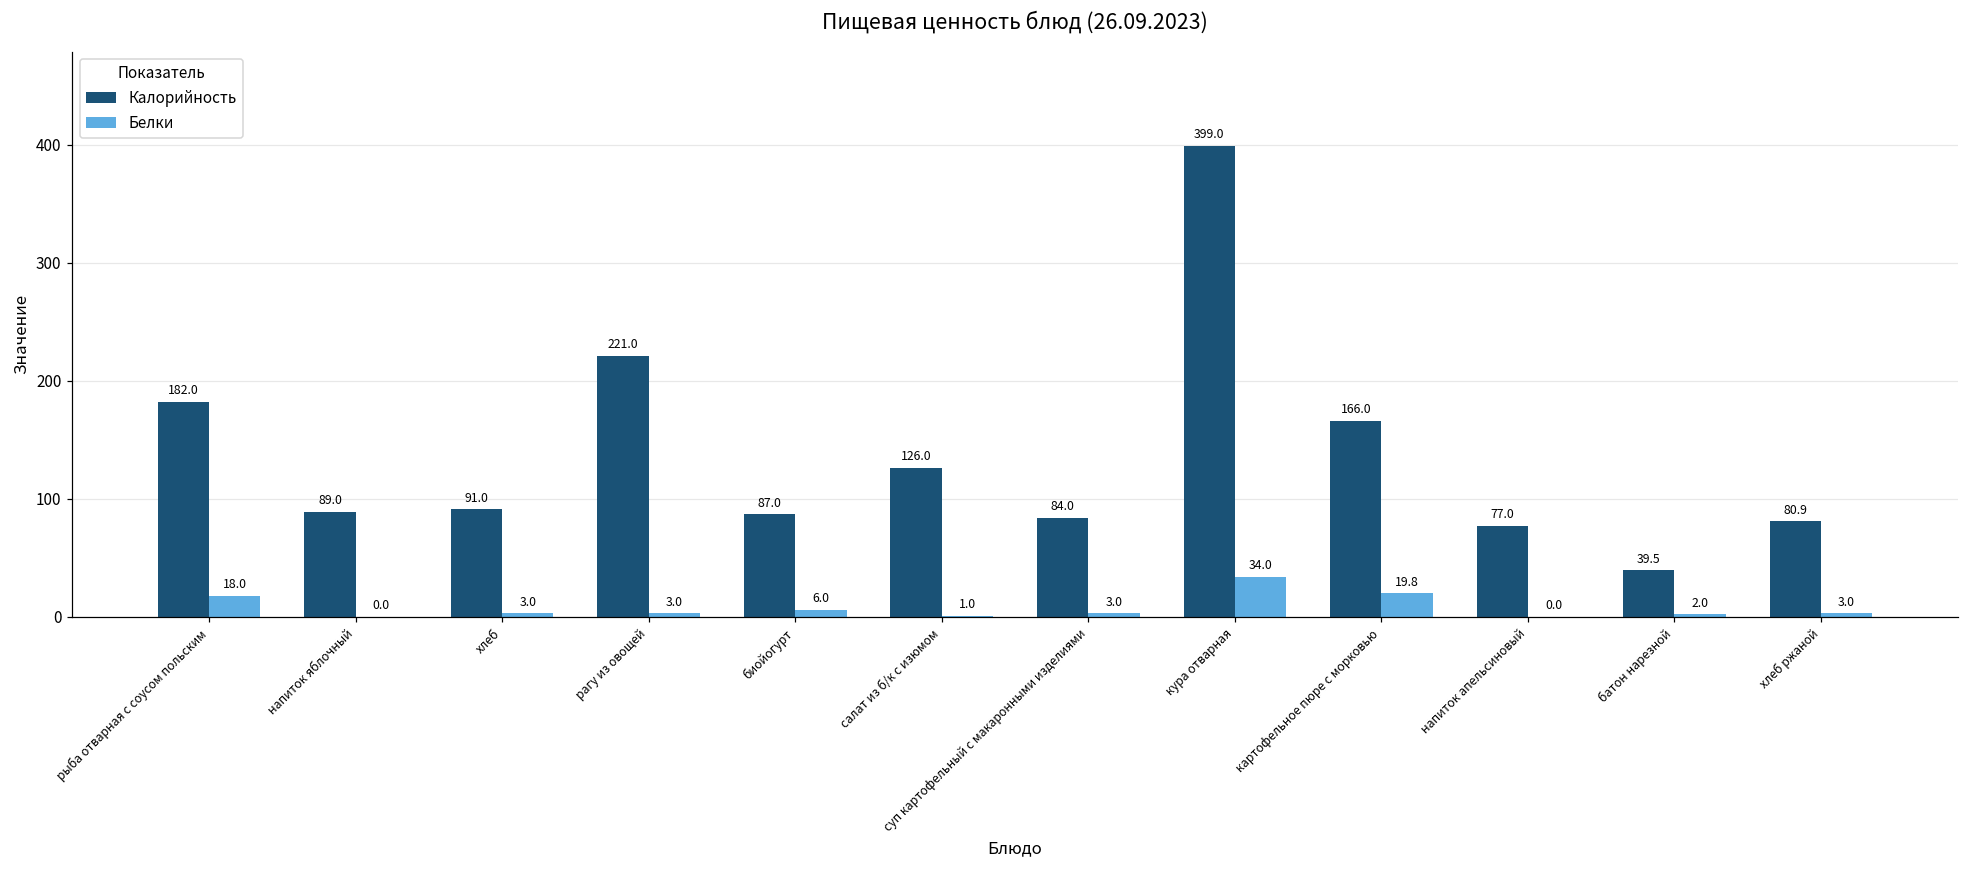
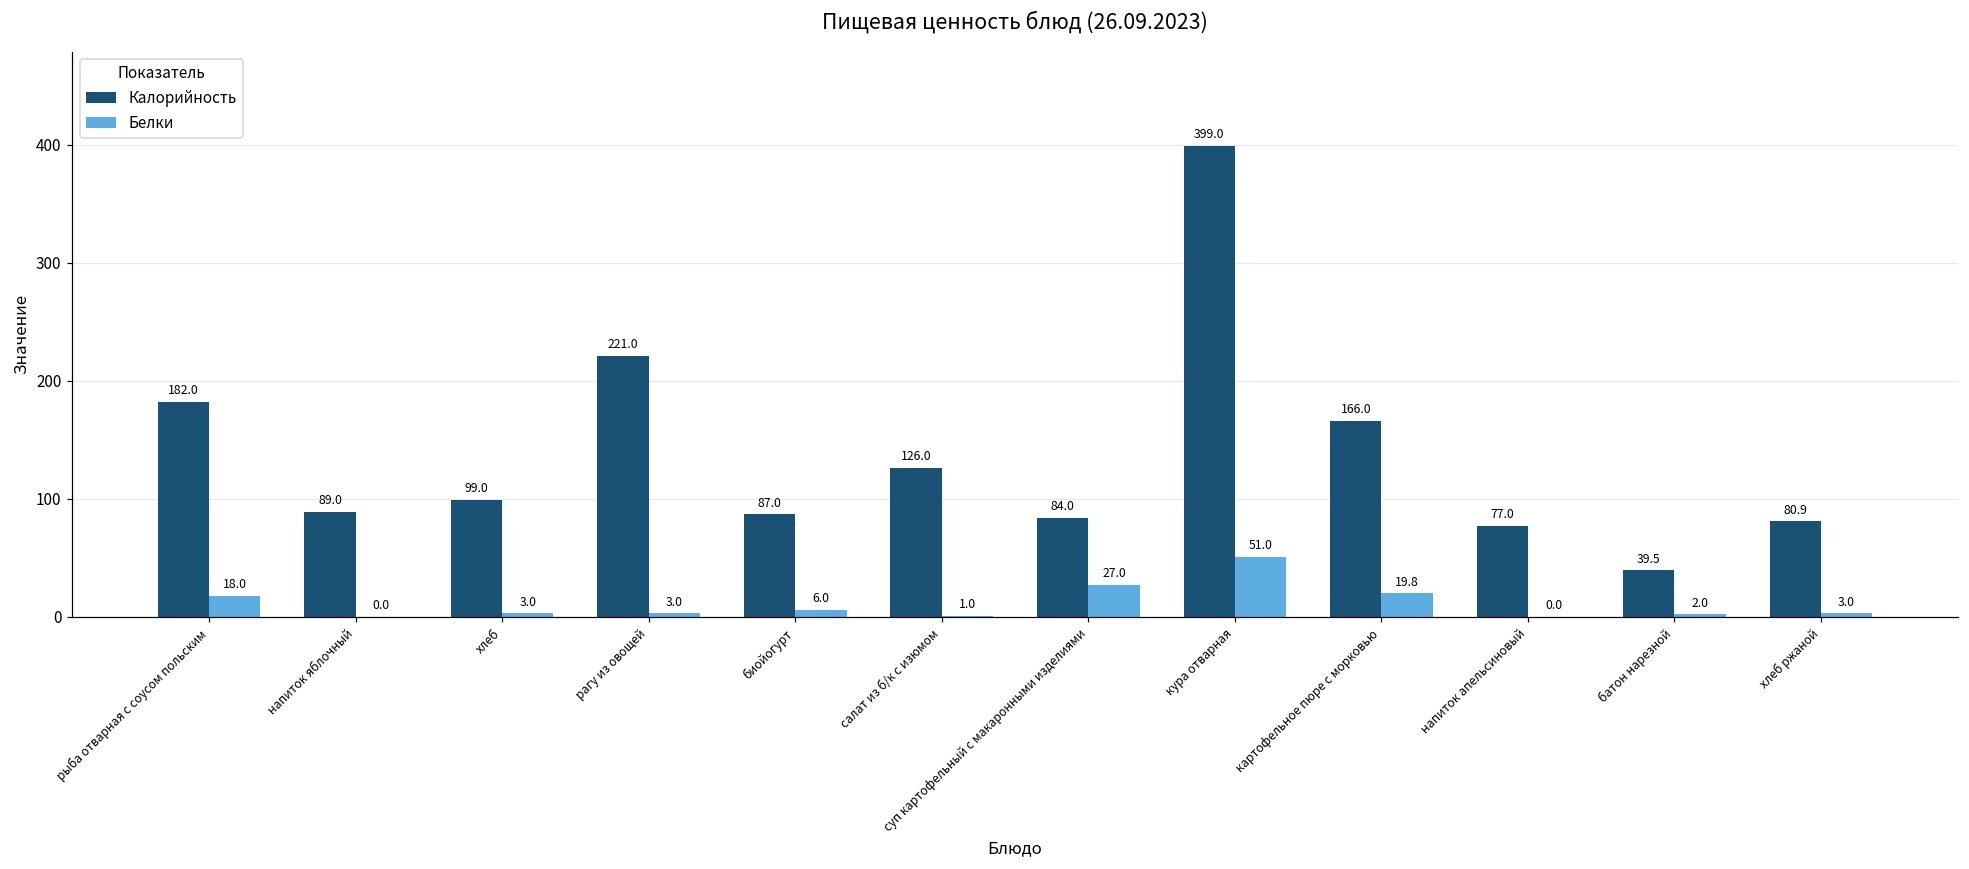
Калорийность, хлеб: 91.0 -> 99.0
Белки, суп картофельный с макаронными изделиями: 3.0 -> 27.0
Белки, кура отварная: 34.0 -> 51.0
